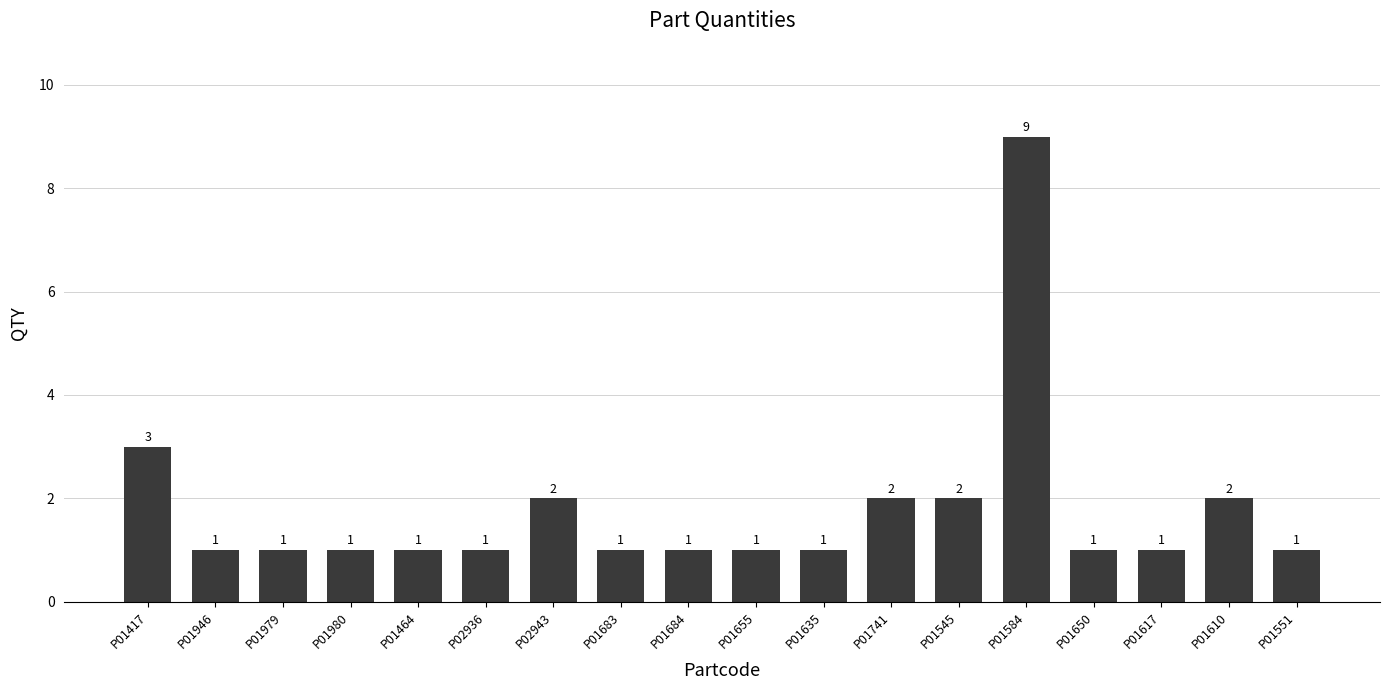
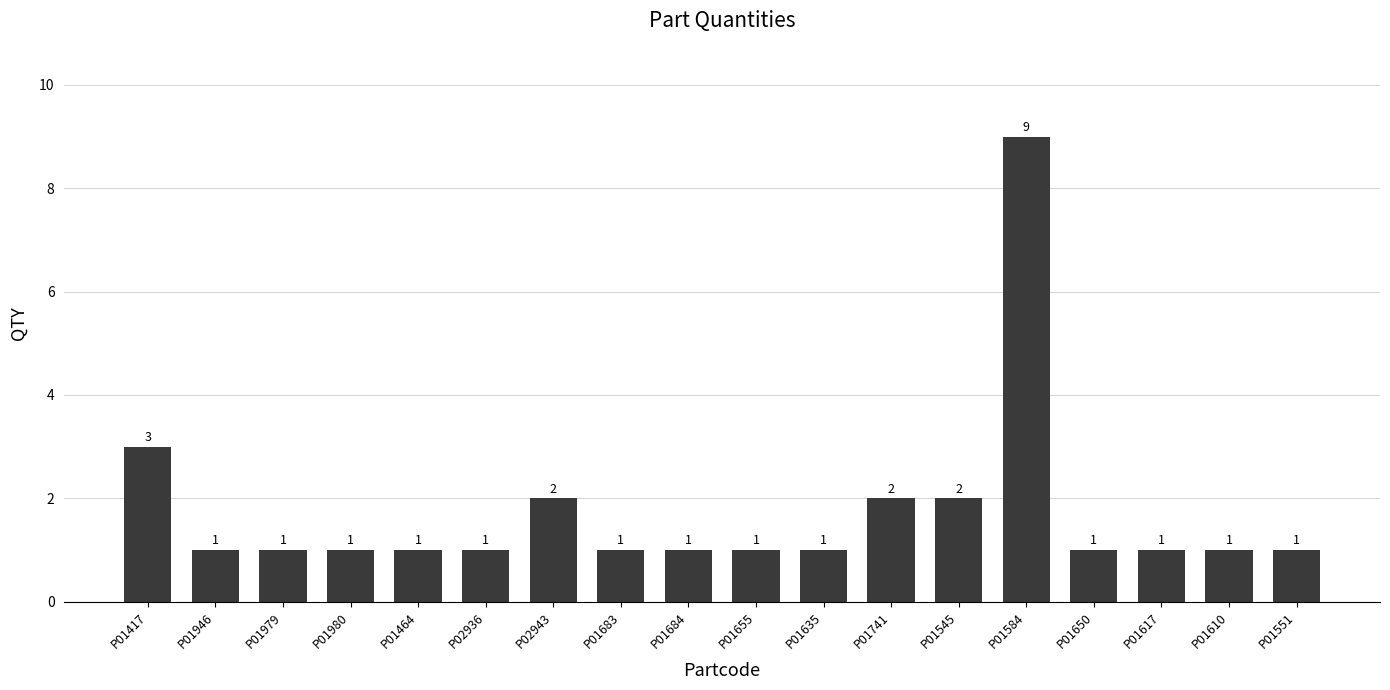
P01610: 2 -> 1
